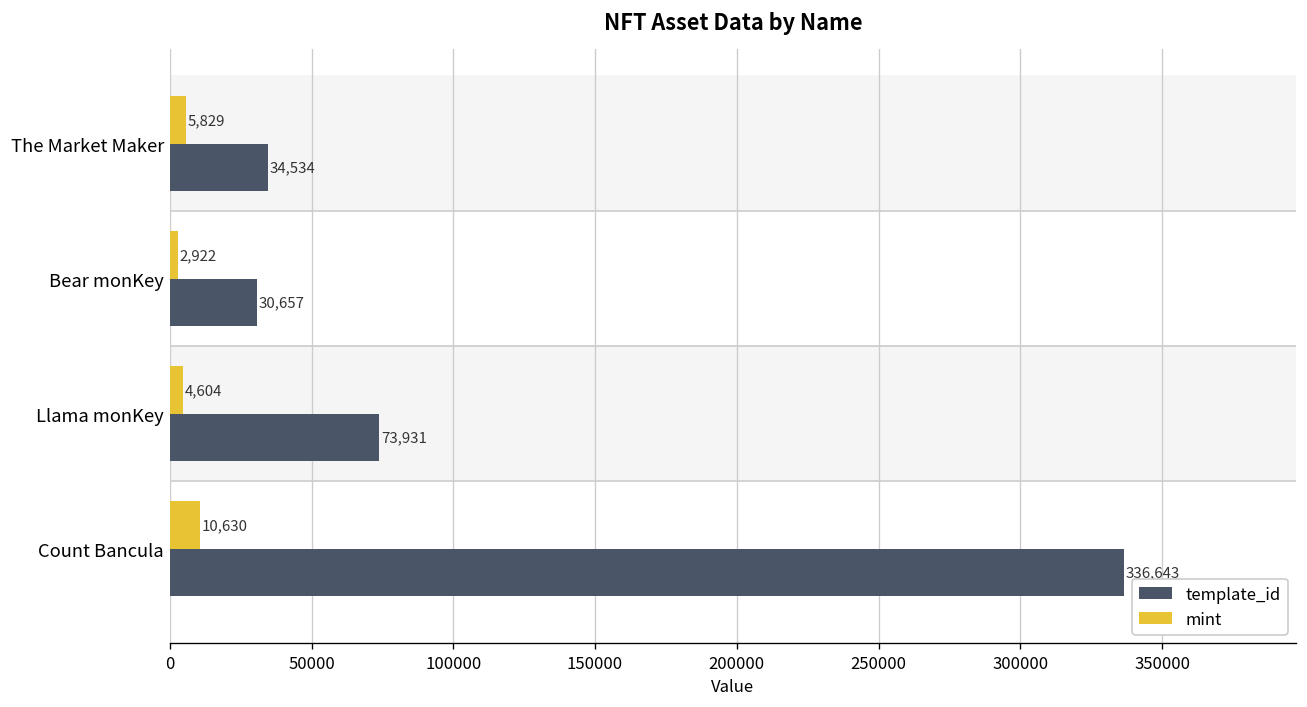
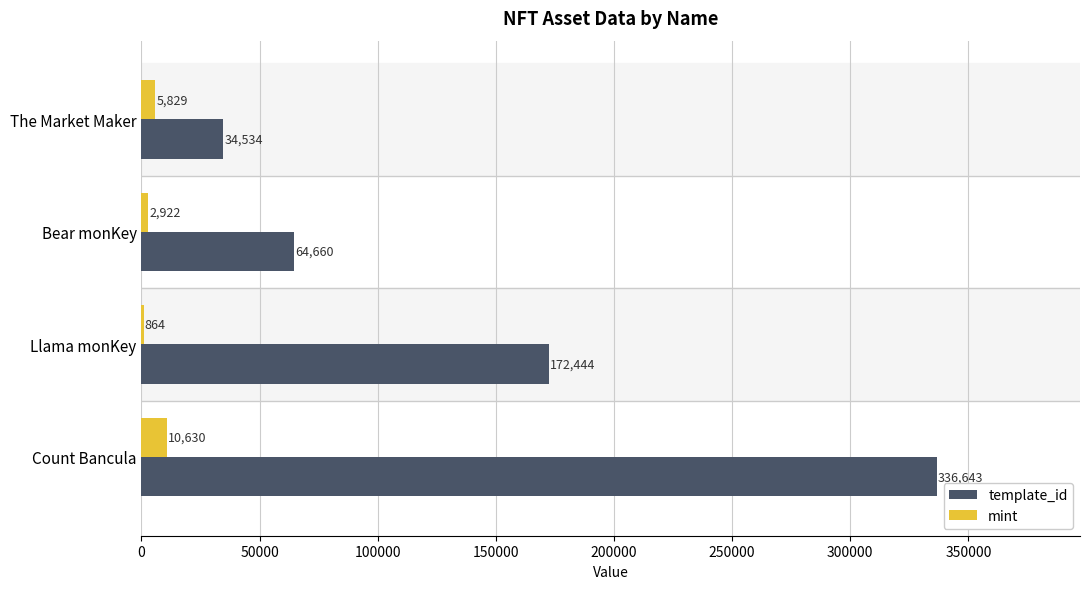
template_id, Bear monKey: 30,657 -> 64,660
mint, Llama monKey: 4,604 -> 864
template_id, Llama monKey: 73,931 -> 172,444
